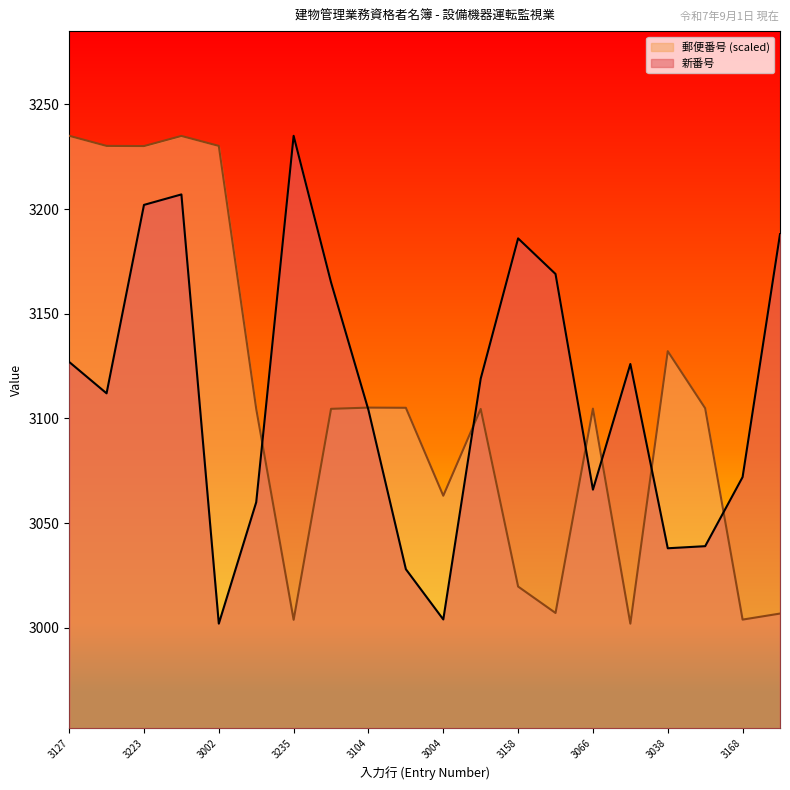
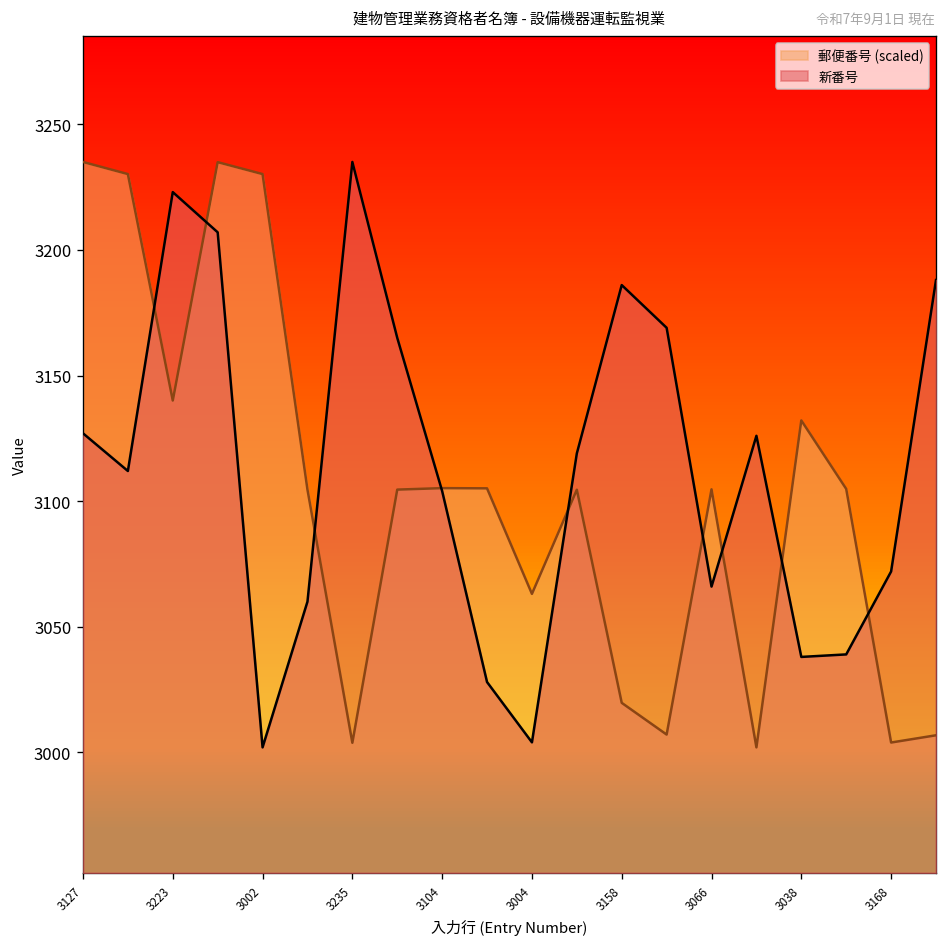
郵便番号 (scaled), 3223: 3230 -> 3140
新番号, 3223: 3202 -> 3223
